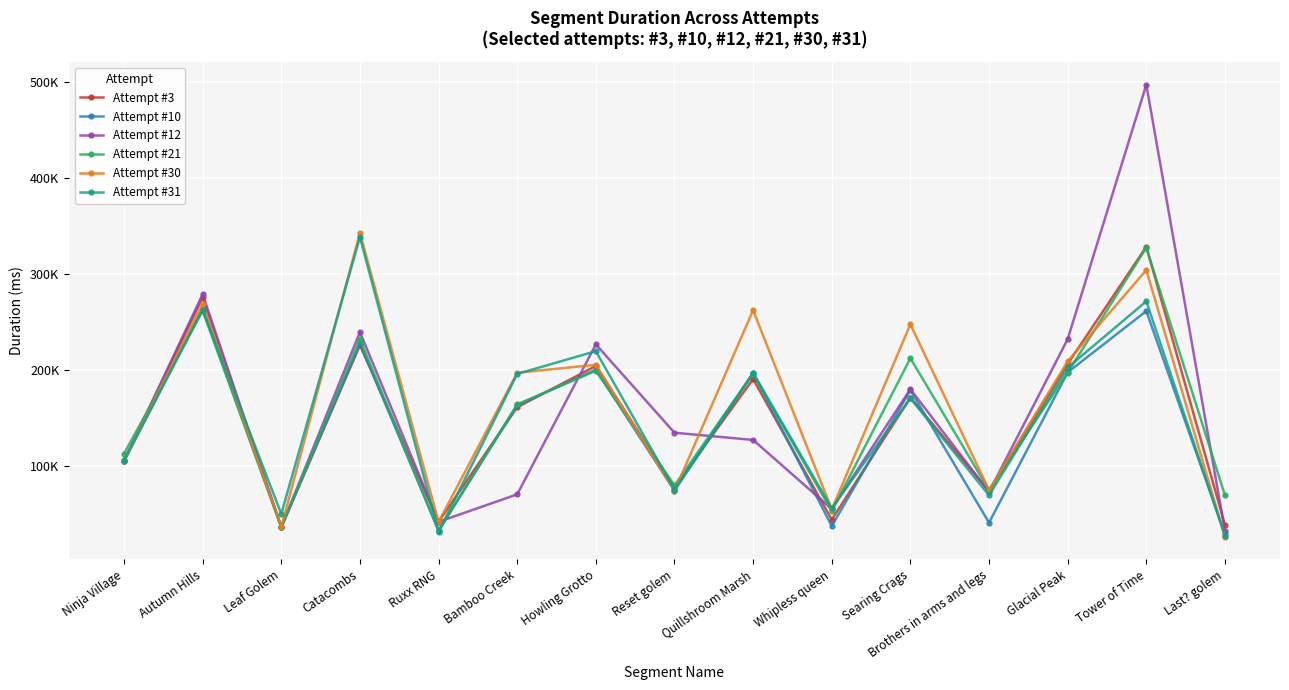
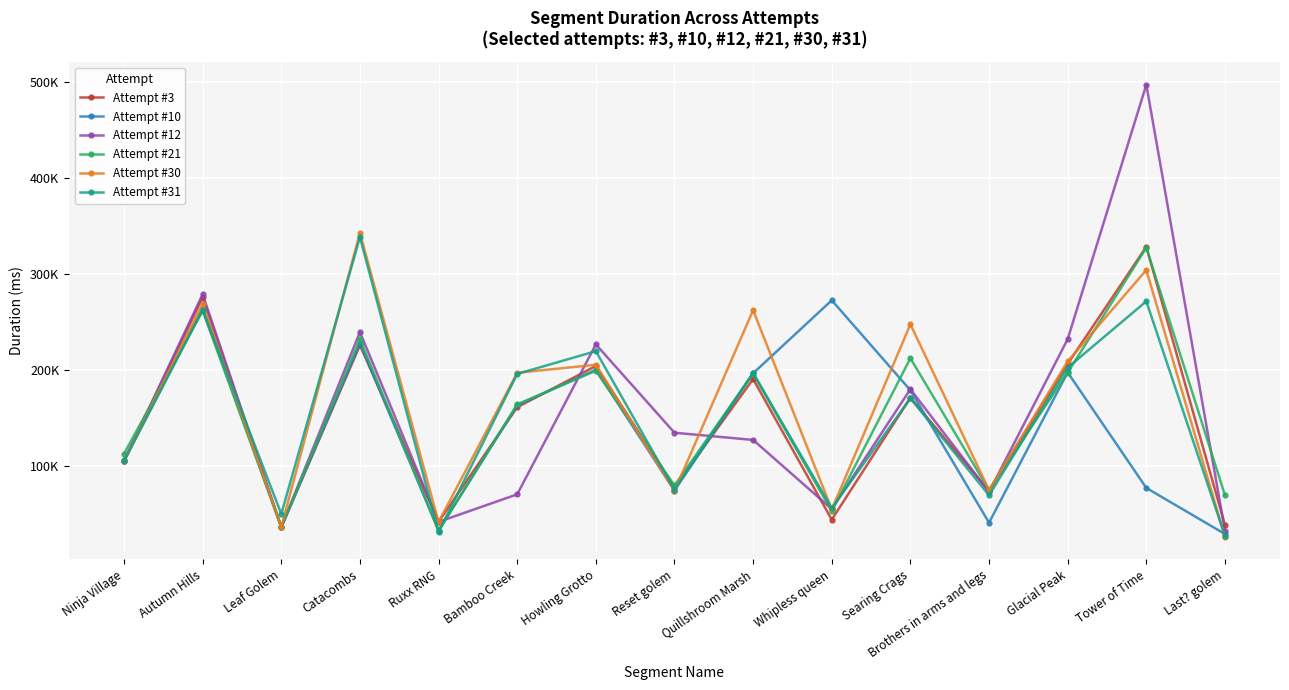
Attempt #10, Whipless queen: 40000 -> 270000
Attempt #10, Tower of Time: 260000 -> 80000
